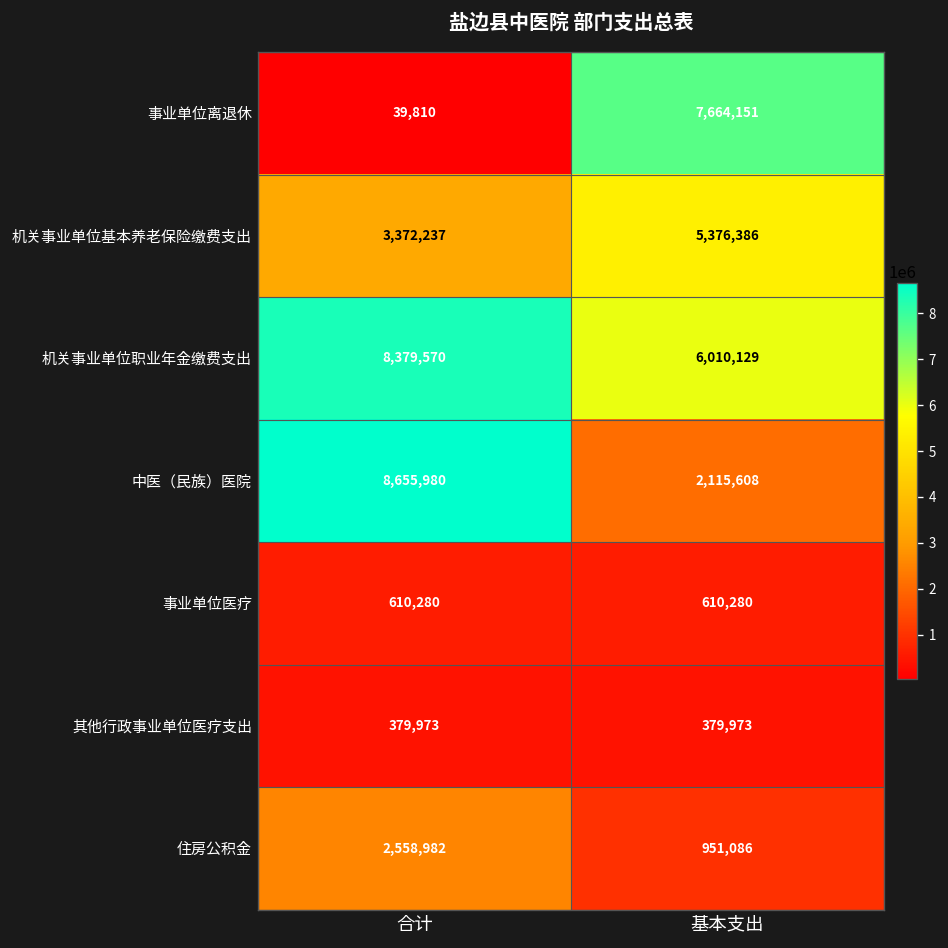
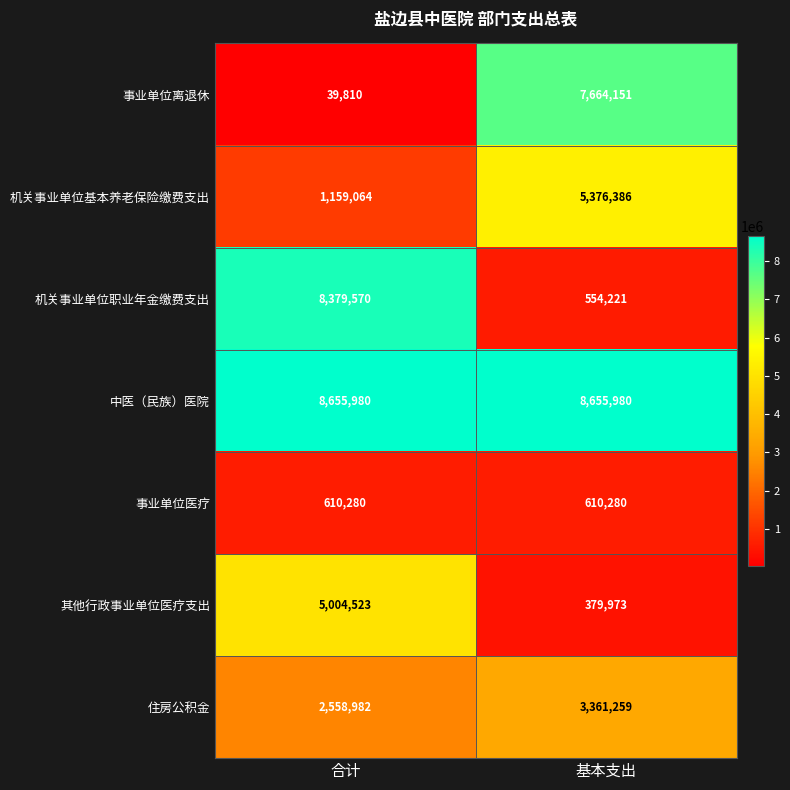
机关事业单位基本养老保险缴费支出, 合计: 3,372,237 -> 1,159,064
机关事业单位职业年金缴费支出, 基本支出: 6,010,129 -> 554,221
中医（民族）医院, 基本支出: 2,115,608 -> 8,655,980
其他行政事业单位医疗支出, 合计: 379,973 -> 5,004,523
住房公积金, 基本支出: 951,086 -> 3,361,259
